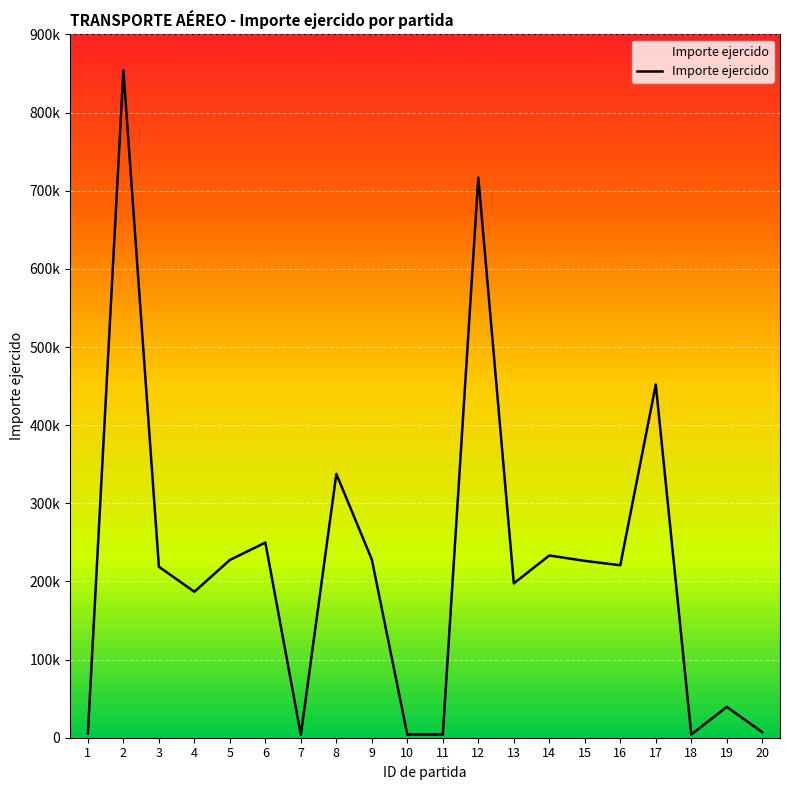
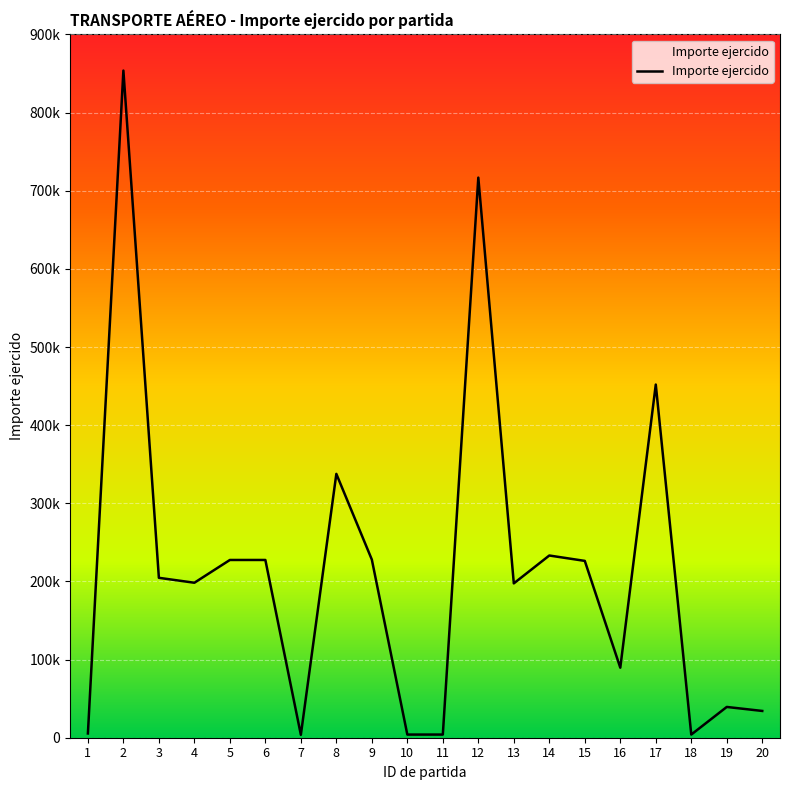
3: 220000 -> 200000
4: 190000 -> 200000
6: 250000 -> 230000
16: 220000 -> 90000
20: 10000 -> 30000
